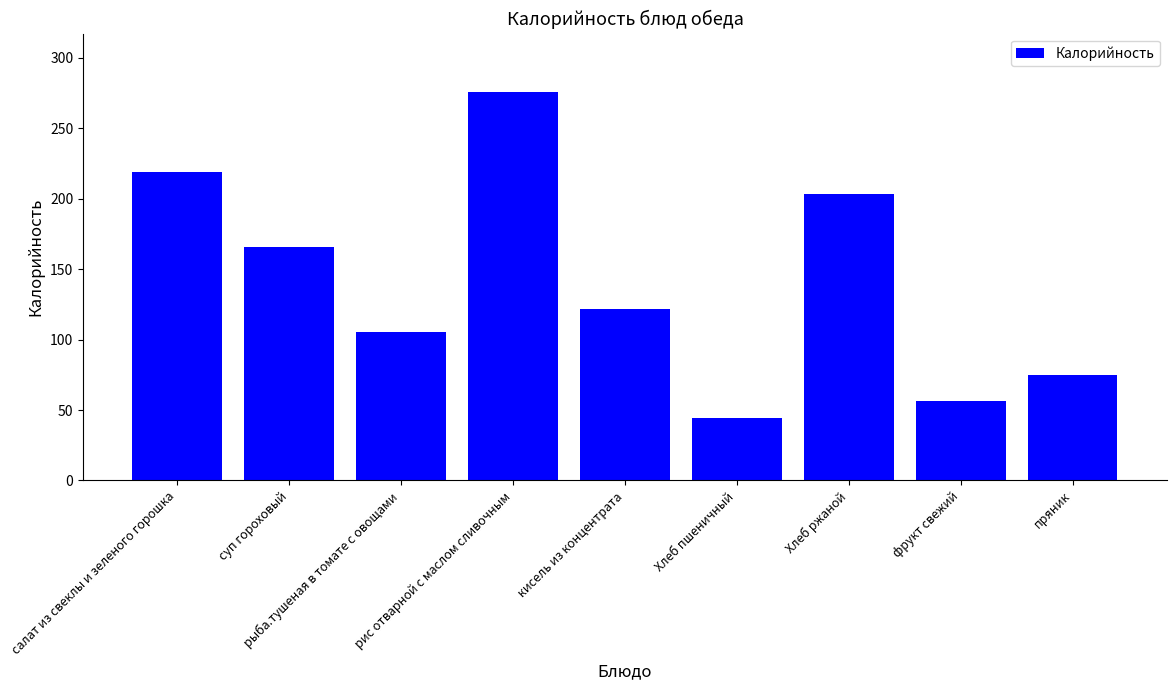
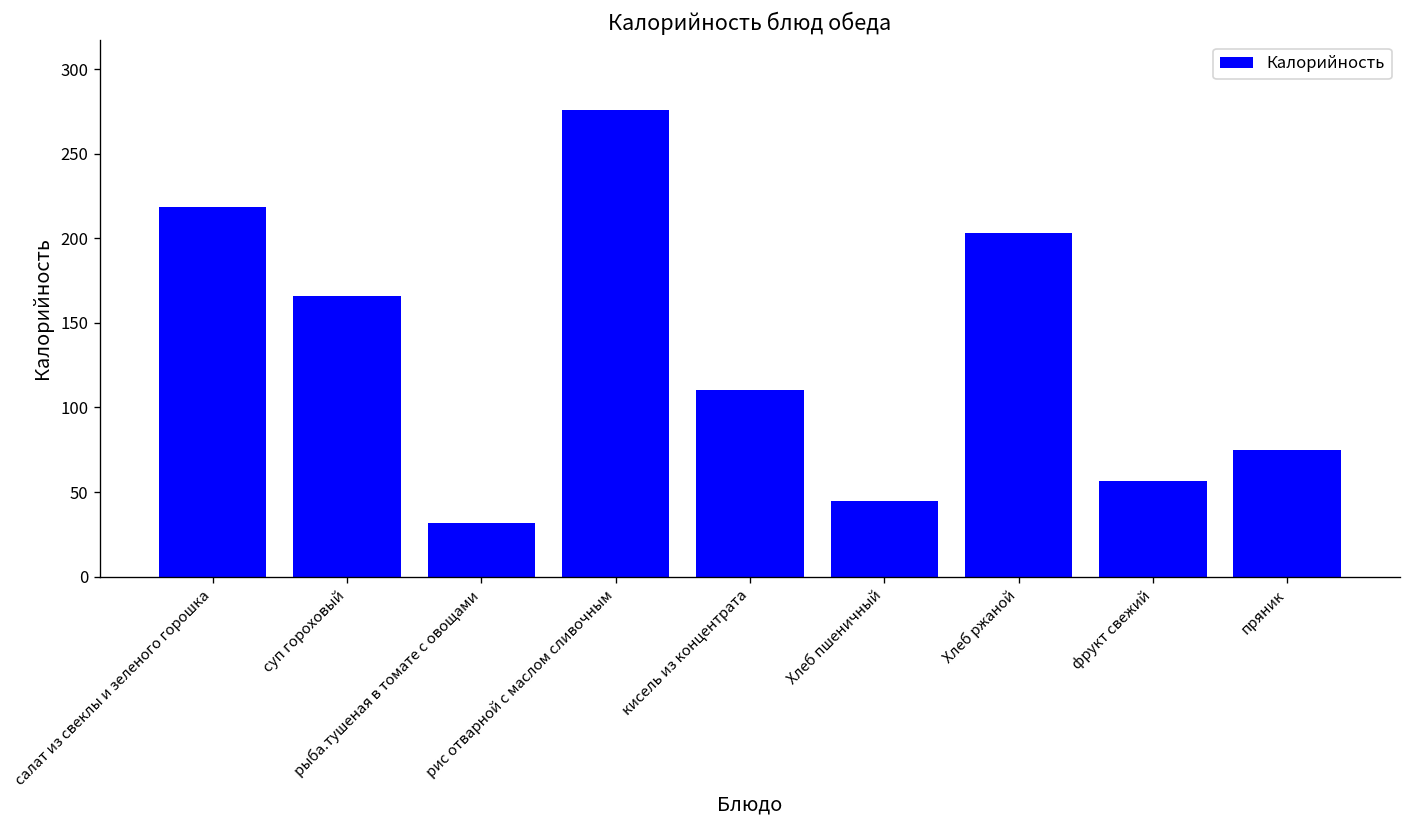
рыба.тушеная в томате с овощами: 105 -> 31
кисель из концентрата: 122 -> 110
